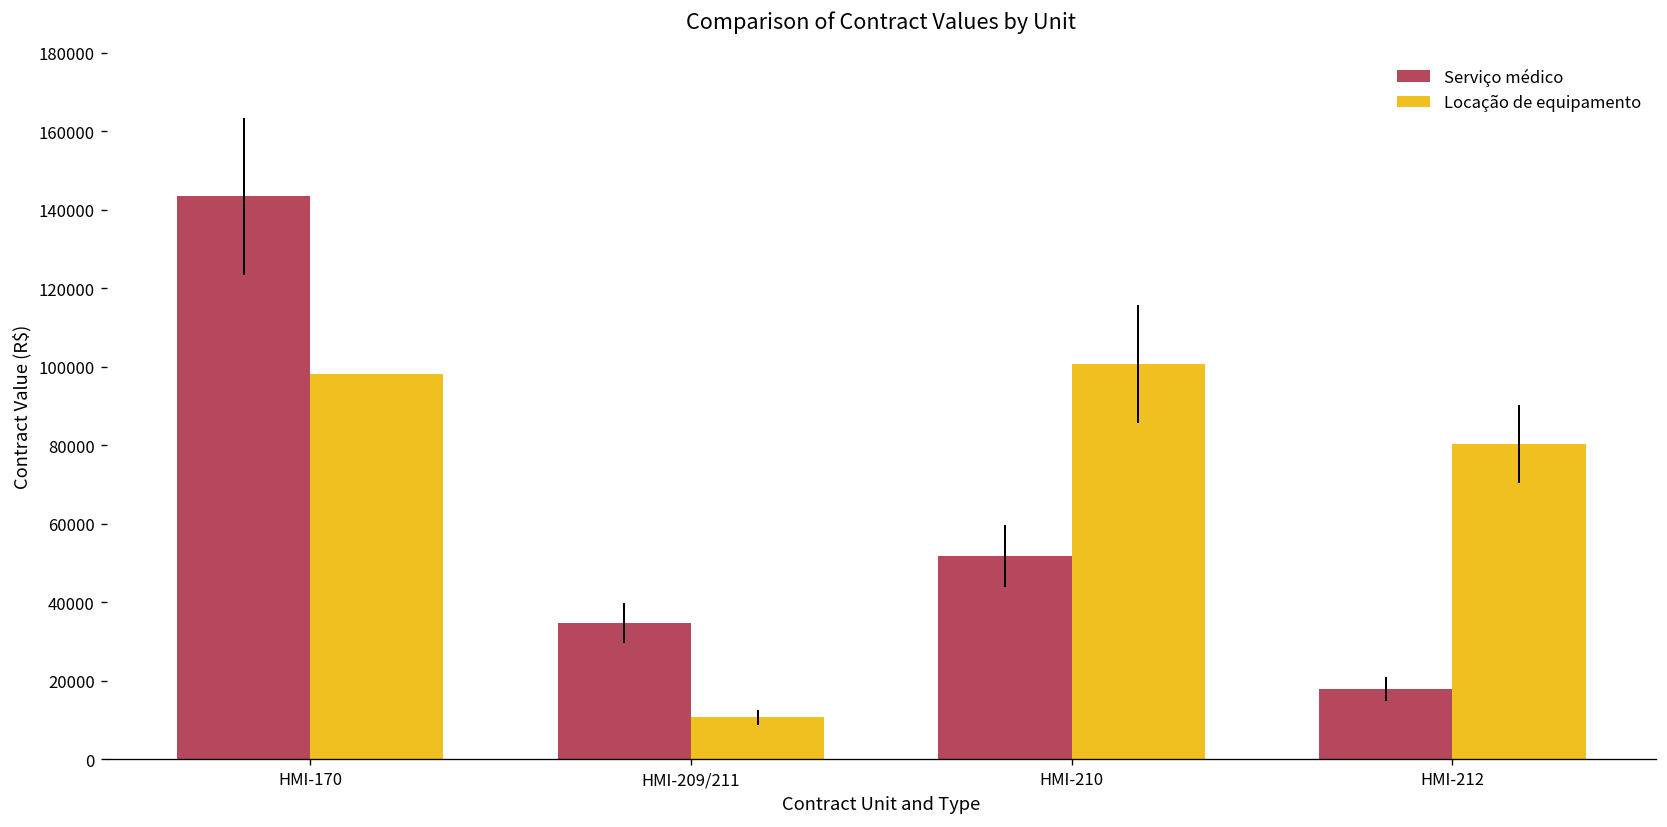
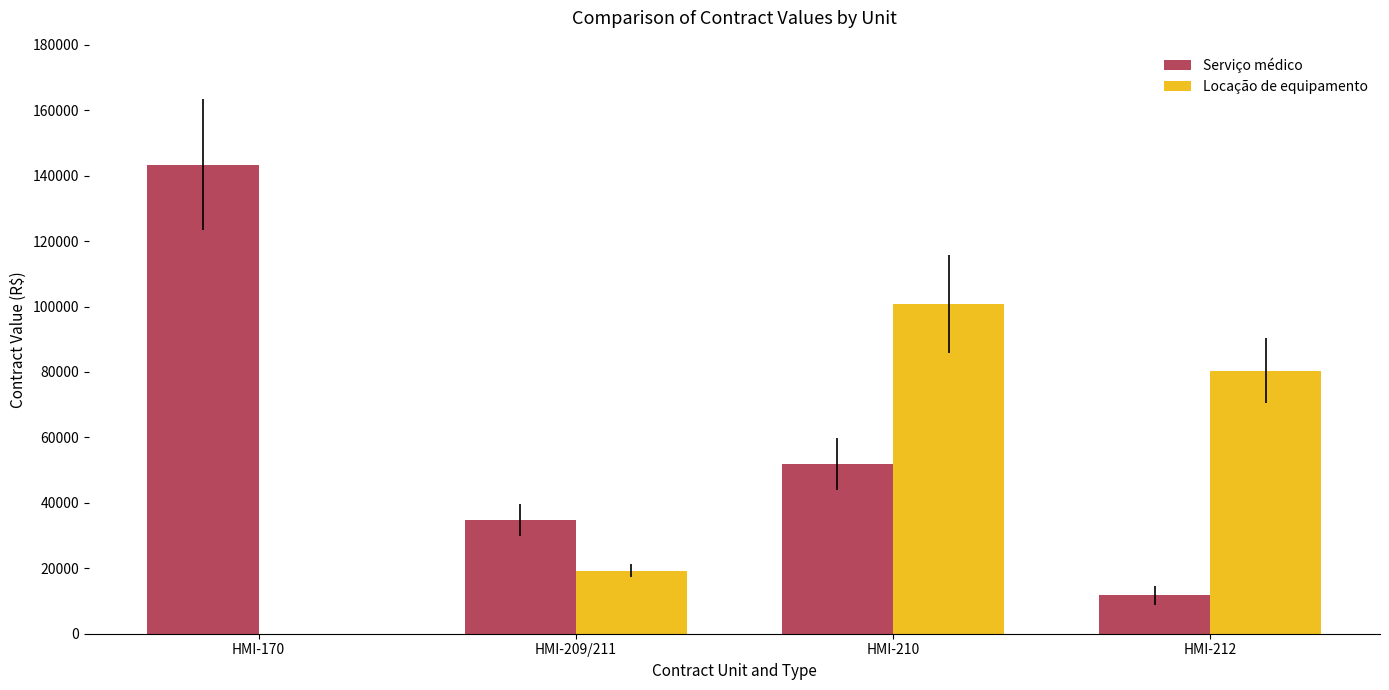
Locação de equipamento, HMI-170: 98000 -> 0
Locação de equipamento, HMI-209/211: 11000 -> 19000
Serviço médico, HMI-212: 18000 -> 12000
